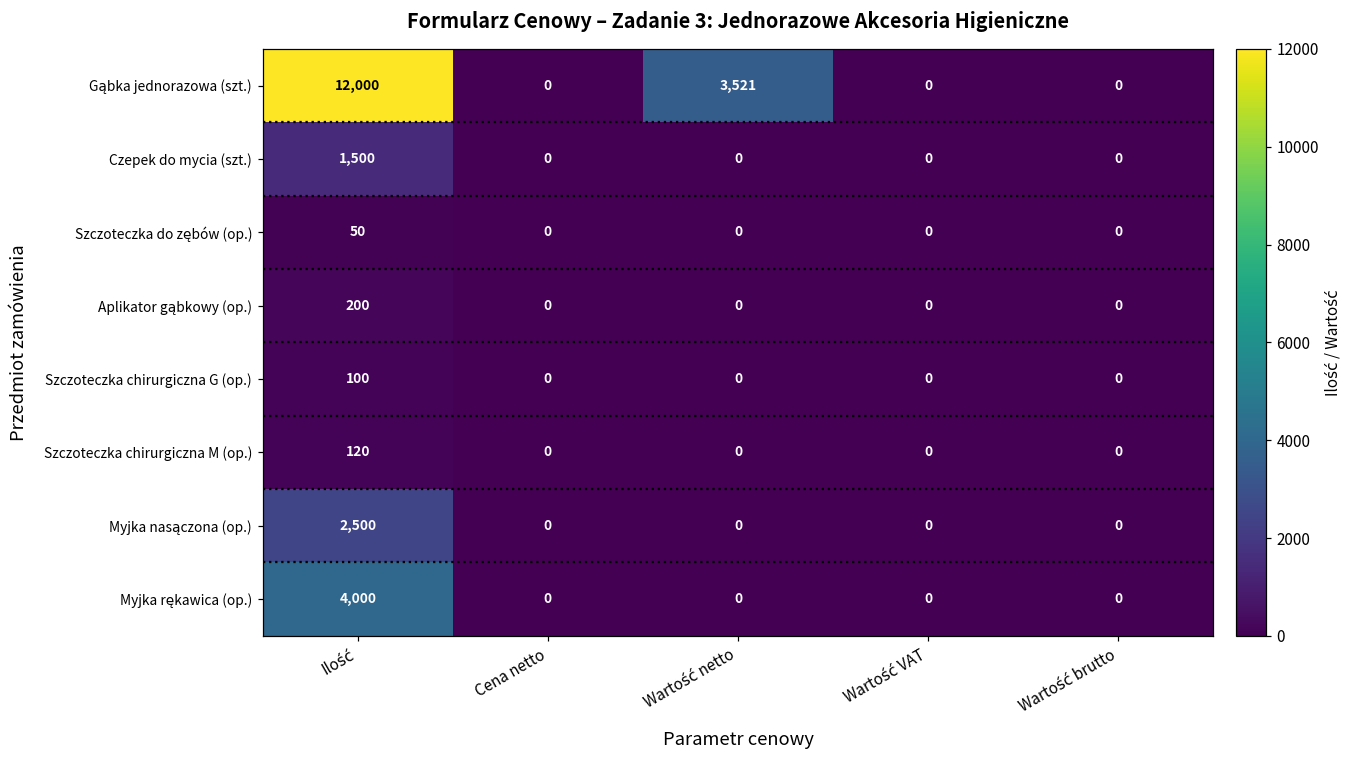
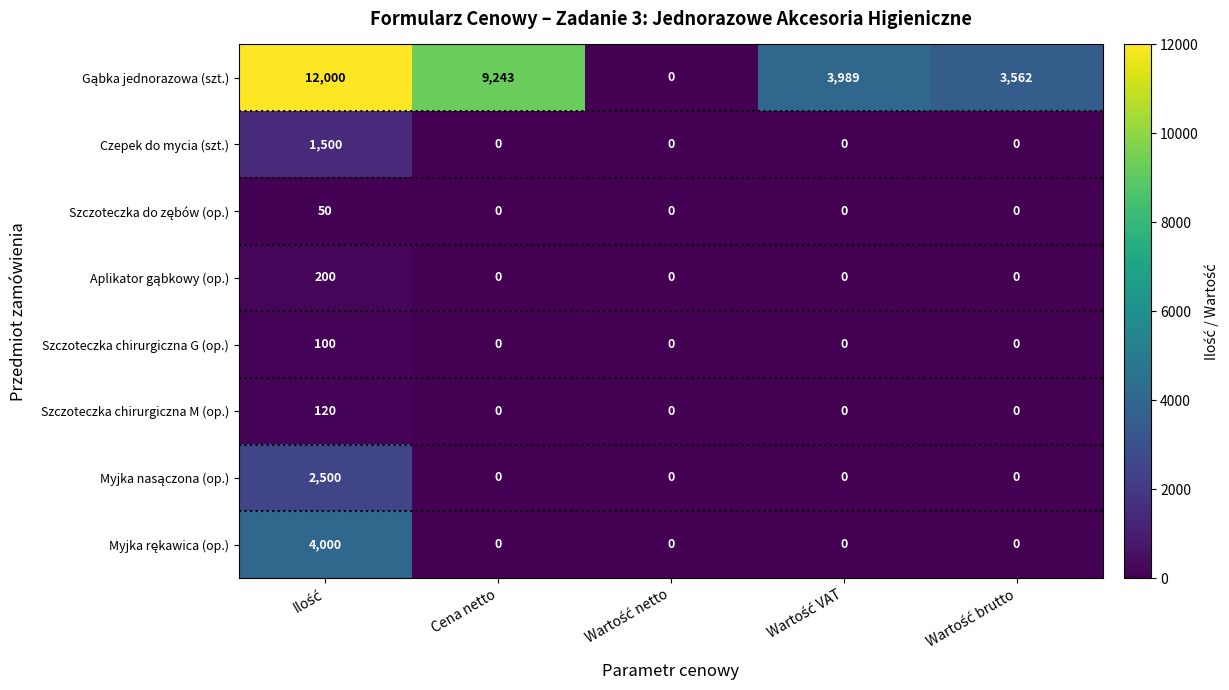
Gąbka jednorazowa (szt.), Cena netto: 0 -> 9,243
Gąbka jednorazowa (szt.), Wartość netto: 3,521 -> 0
Gąbka jednorazowa (szt.), Wartość VAT: 0 -> 3,989
Gąbka jednorazowa (szt.), Wartość brutto: 0 -> 3,562
